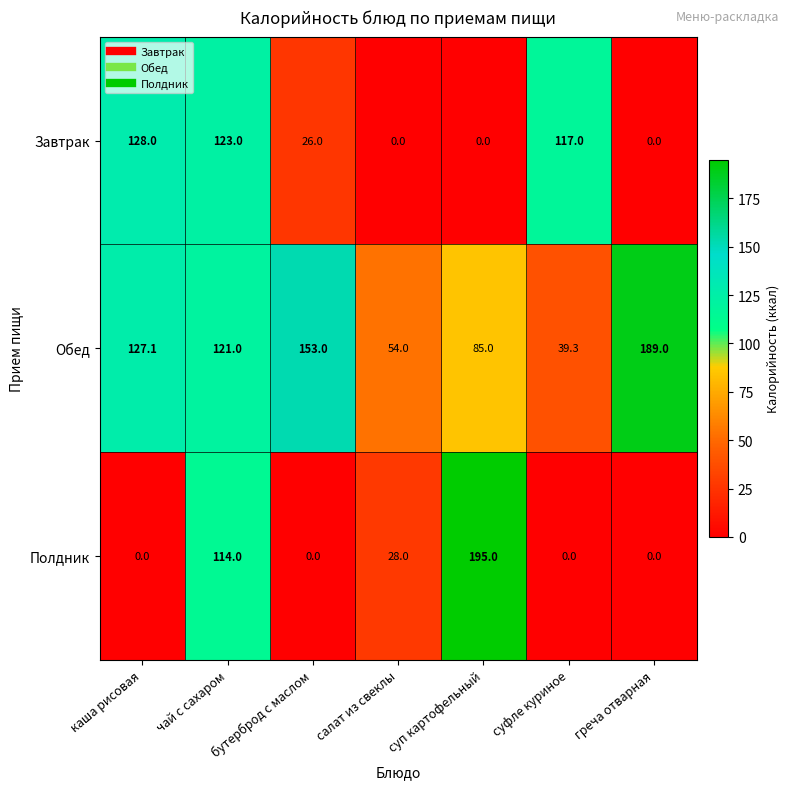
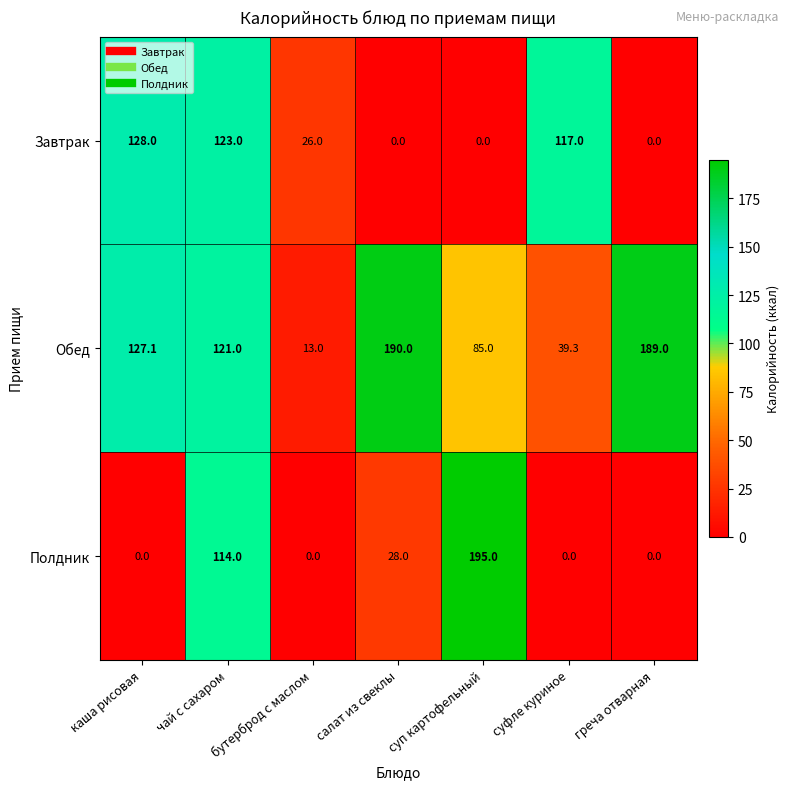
Обед, бутерброд с маслом: 153.0 -> 13.0
Обед, салат из свеклы: 54.0 -> 190.0
